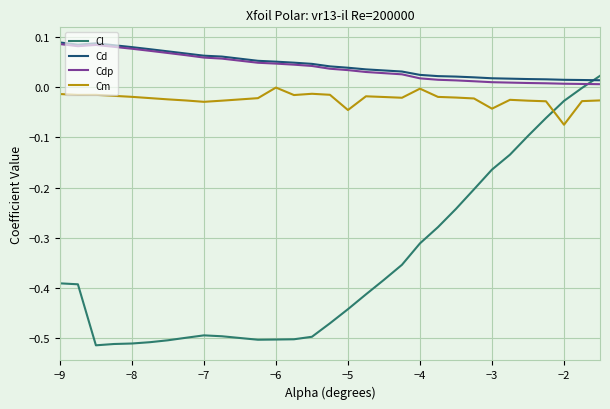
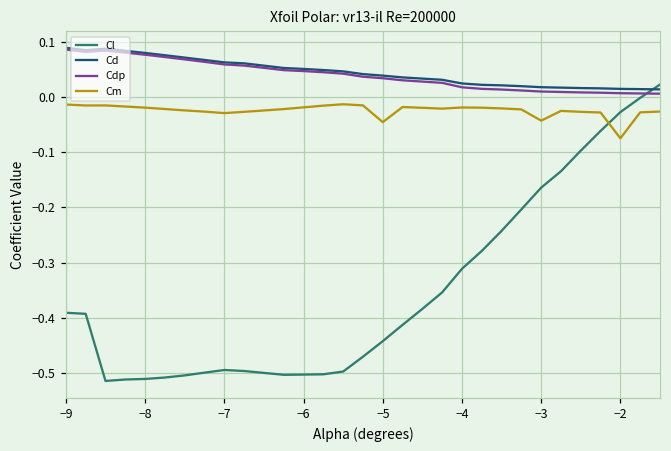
Cm, −6: 0.00 -> -0.02
Cm, −4: 0.00 -> -0.02
